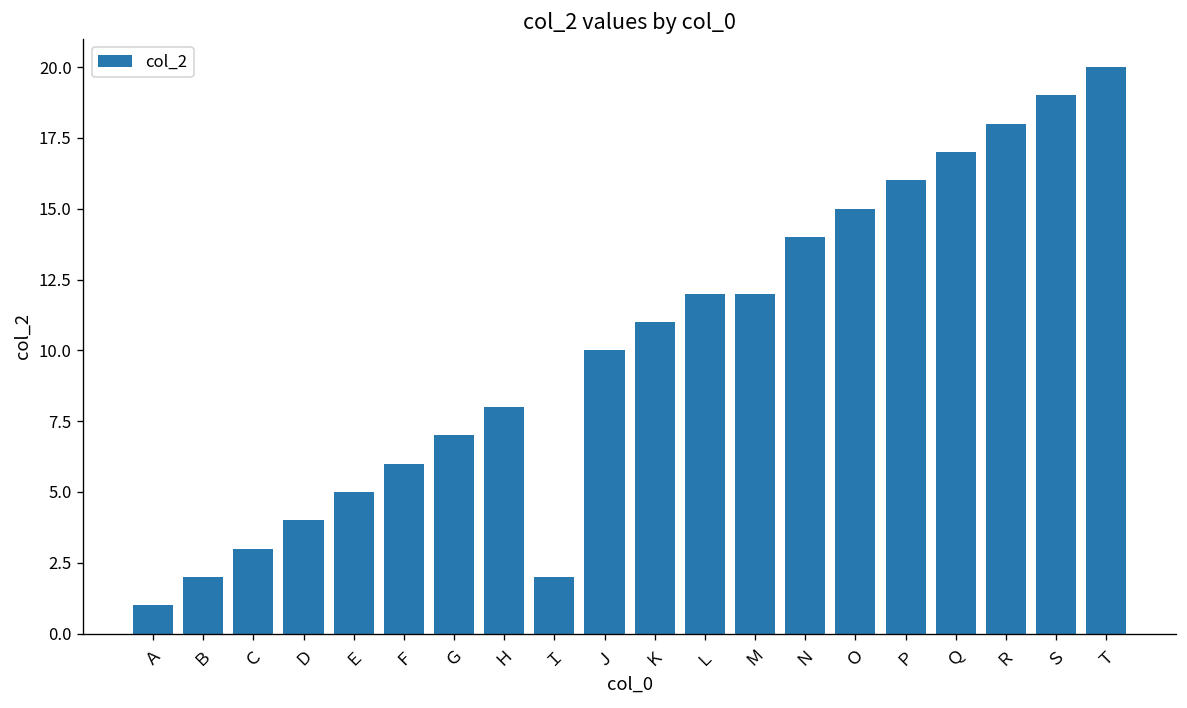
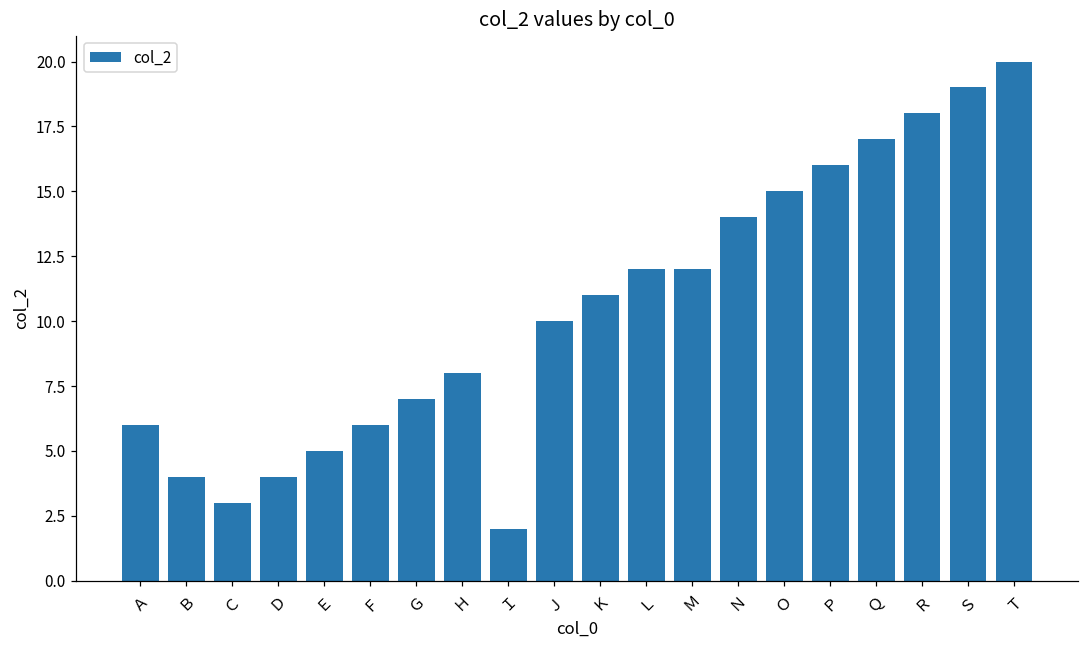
Ａ: 1 -> 6
Ｂ: 2 -> 4
